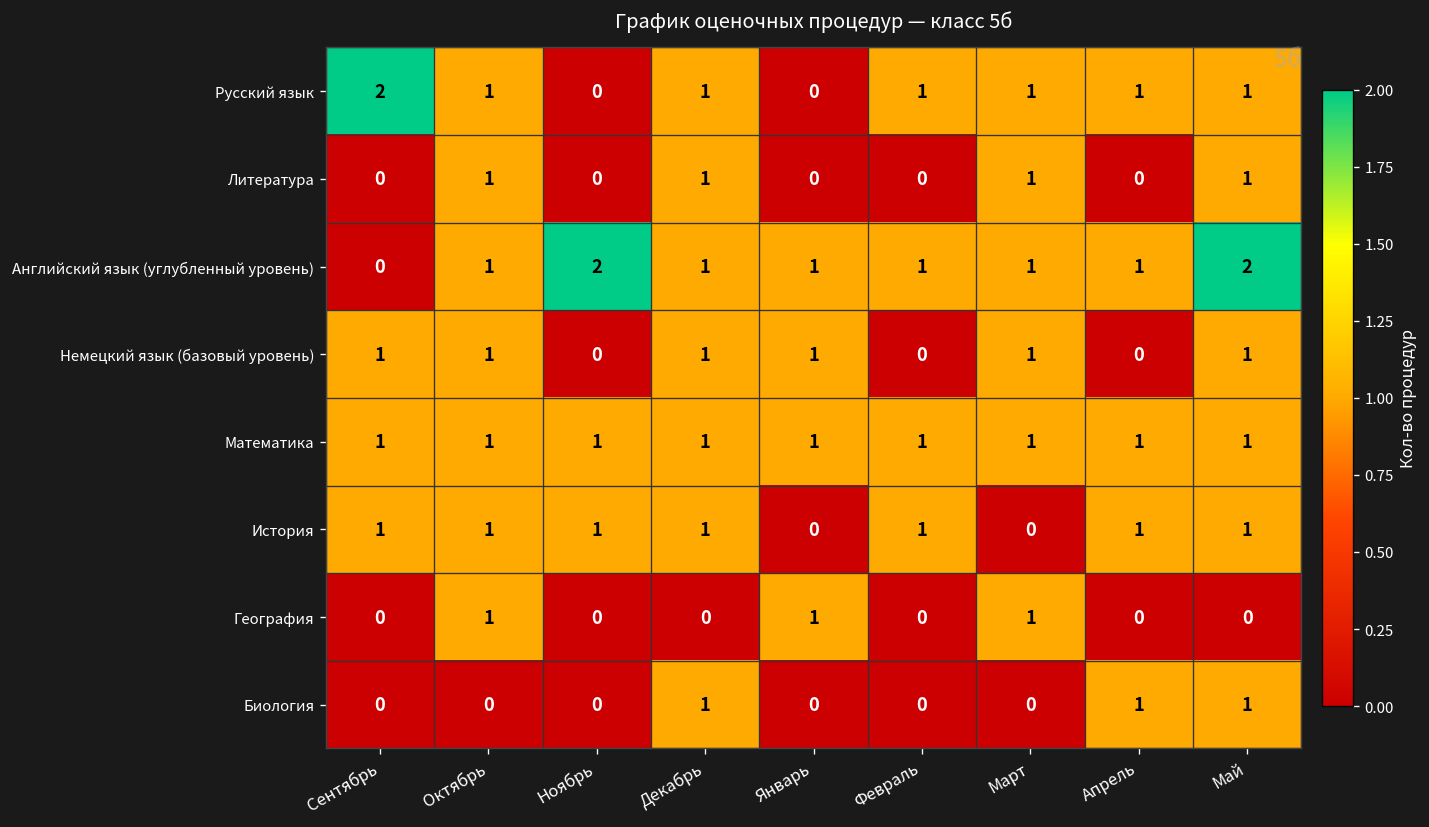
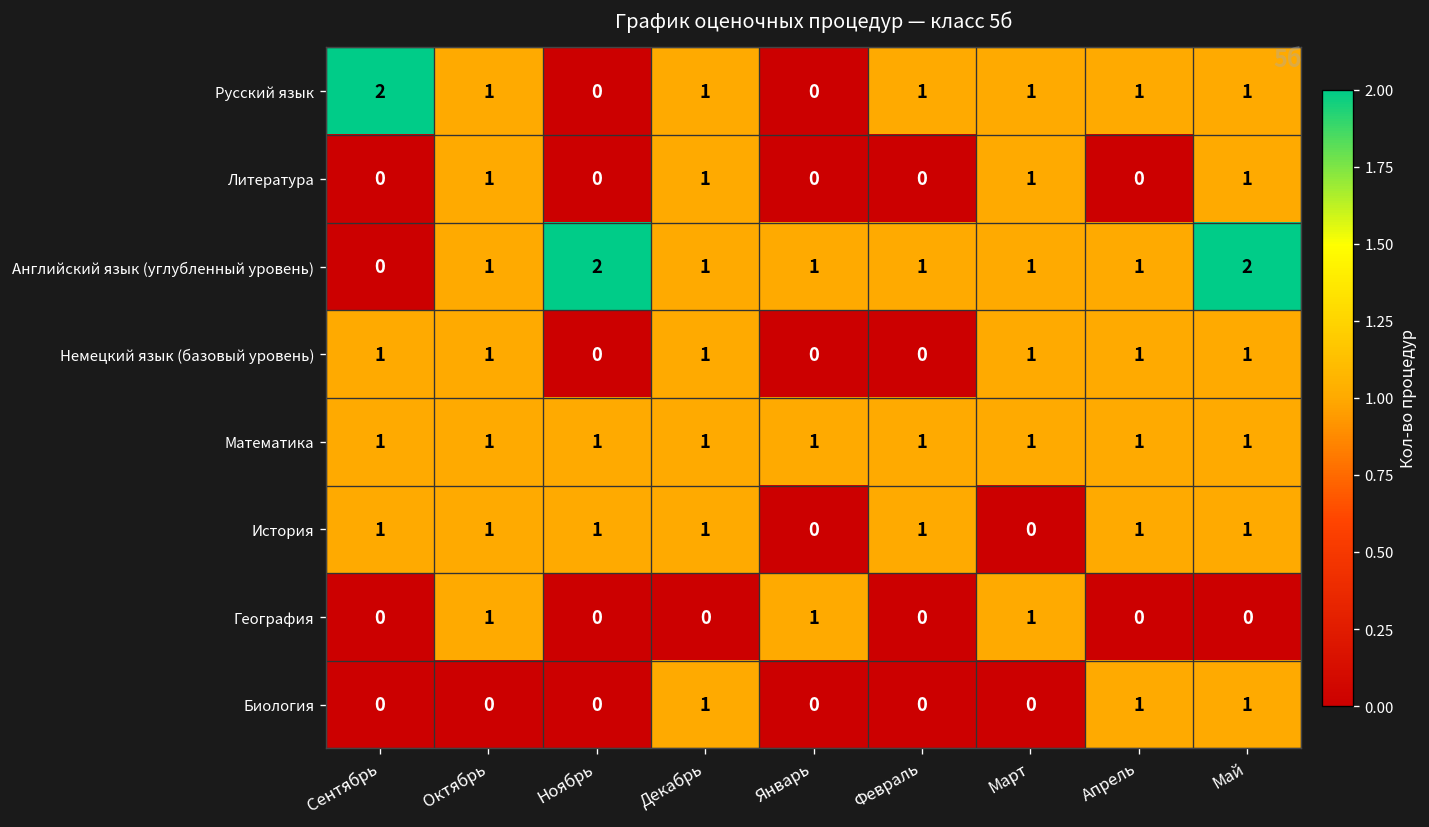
Немецкий язык (базовый уровень), Январь: 1 -> 0
Немецкий язык (базовый уровень), Апрель: 0 -> 1
